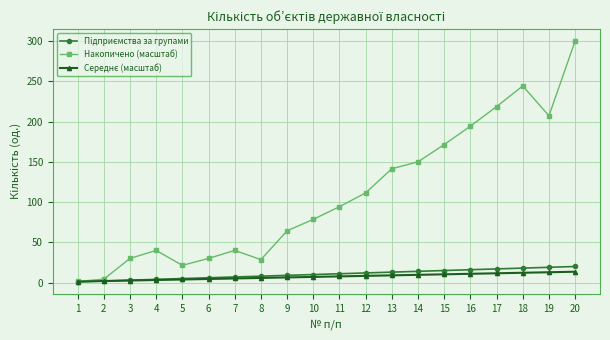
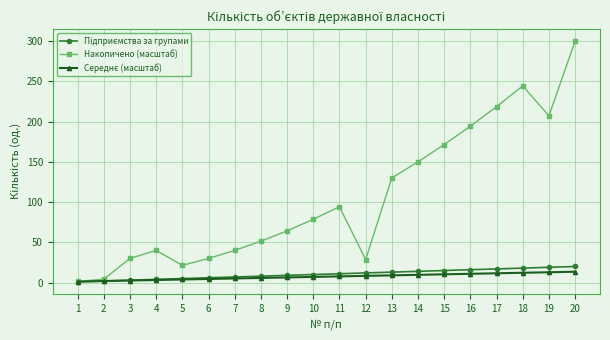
Накопичено (масштаб), 8: 30 -> 50
Накопичено (масштаб), 12: 110 -> 30
Накопичено (масштаб), 13: 140 -> 130
